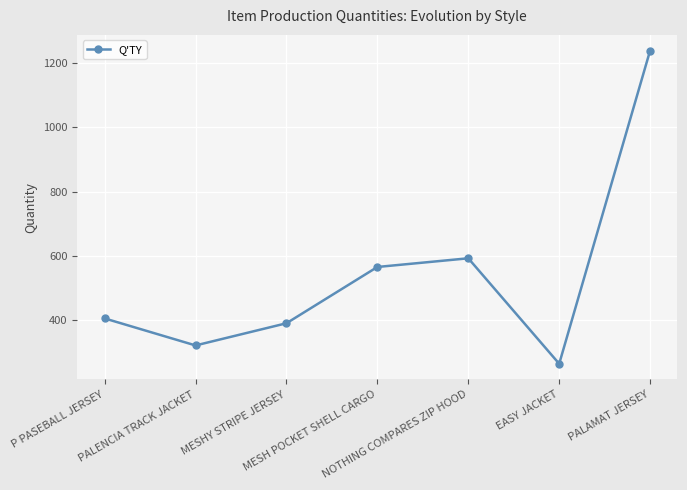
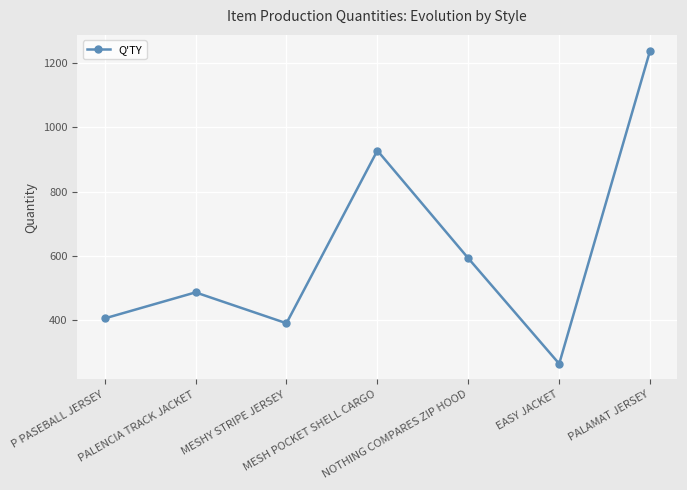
PALENCIA TRACK JACKET: 320 -> 490
MESH POCKET SHELL CARGO: 570 -> 930
